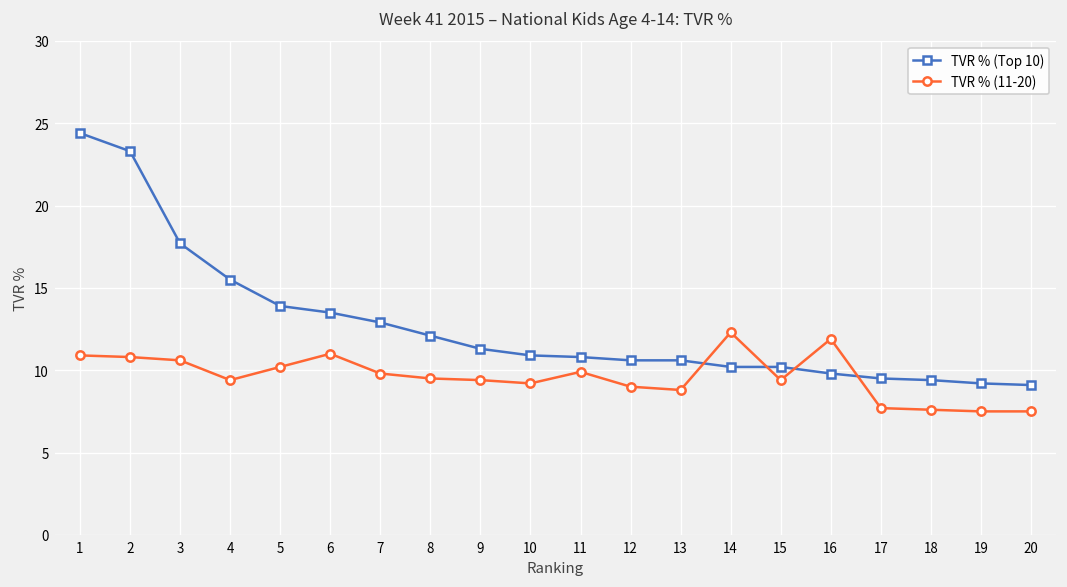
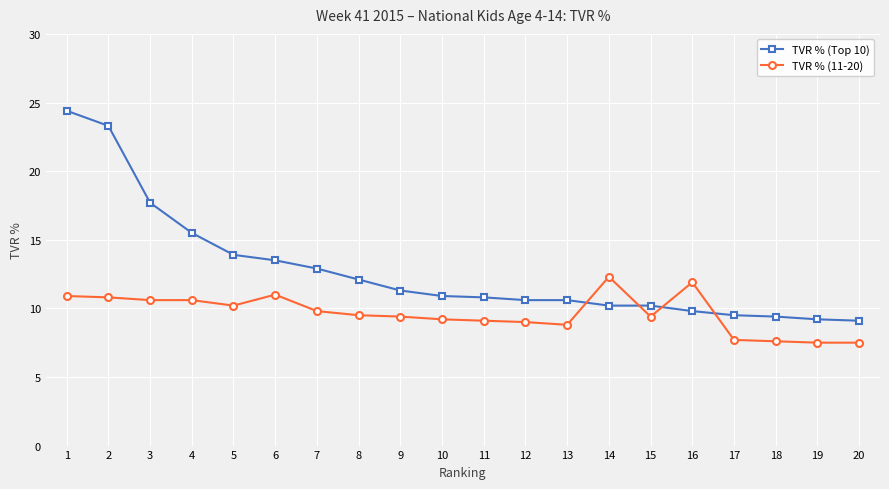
TVR % (11-20), 4: 9.4 -> 10.6
TVR % (11-20), 11: 9.9 -> 9.1
